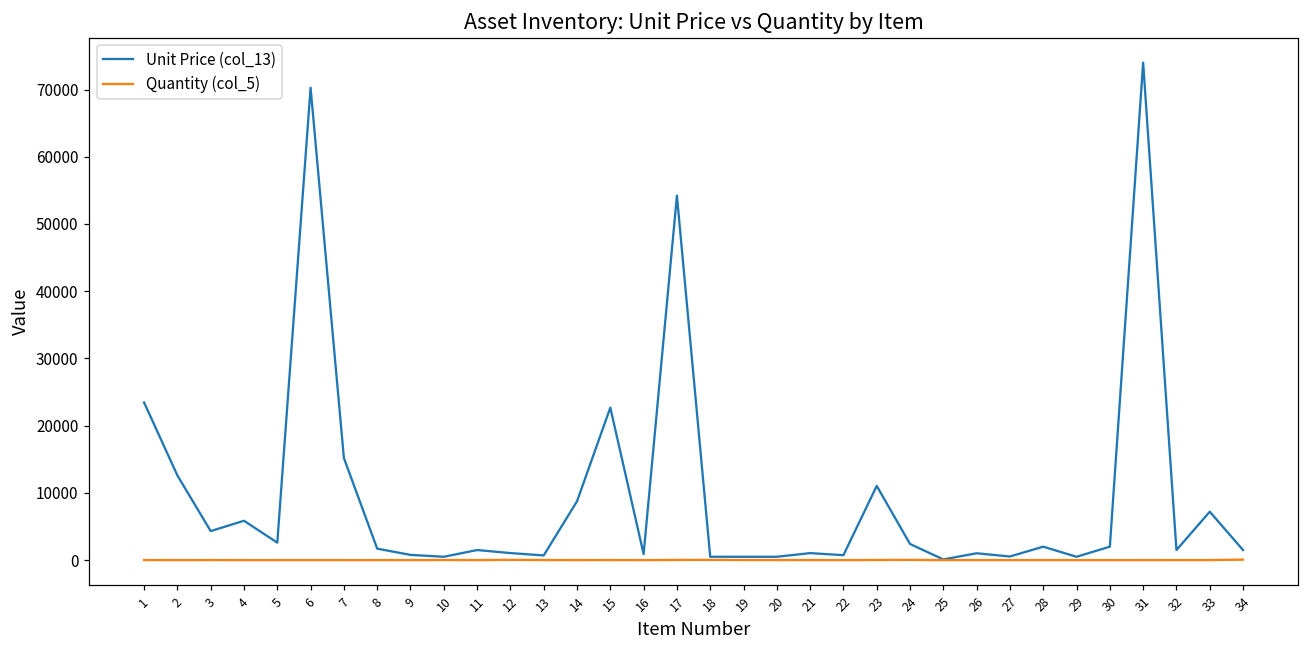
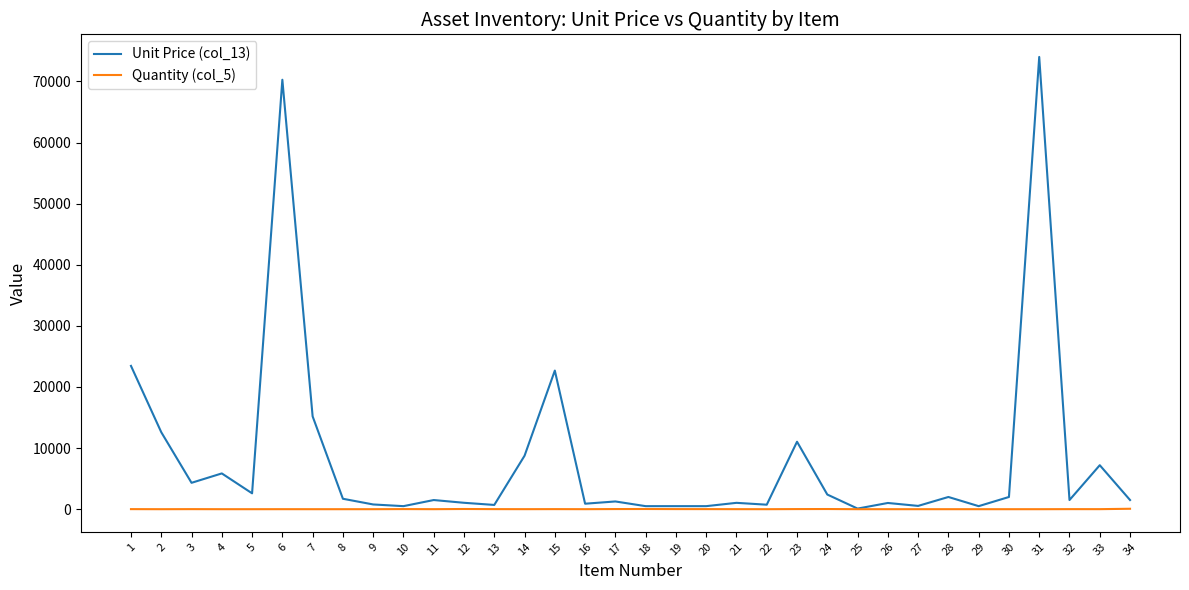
Unit Price (col_13), 17: 54000 -> 1000
